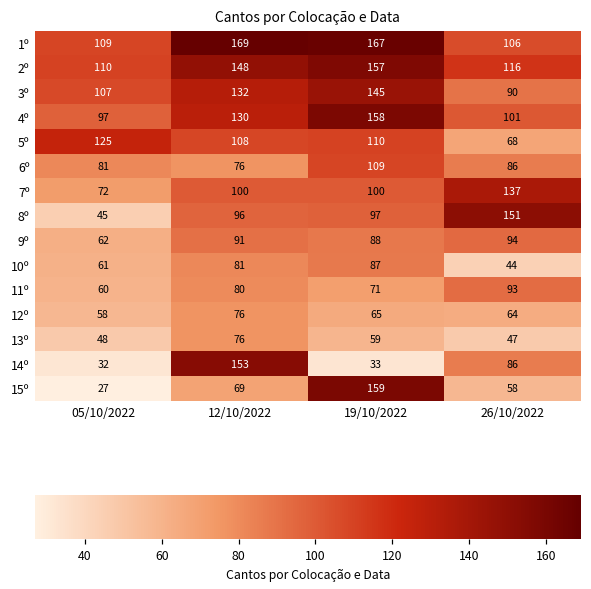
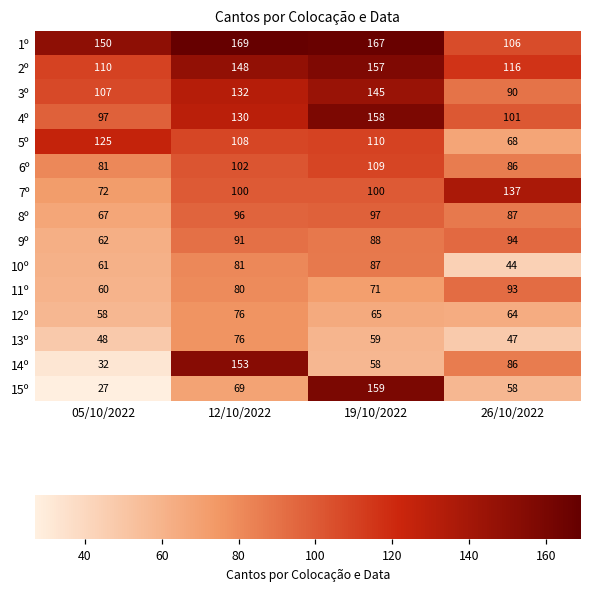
1º, 05/10/2022: 109 -> 150
6º, 12/10/2022: 76 -> 102
8º, 05/10/2022: 45 -> 67
8º, 26/10/2022: 151 -> 87
14º, 19/10/2022: 33 -> 58
